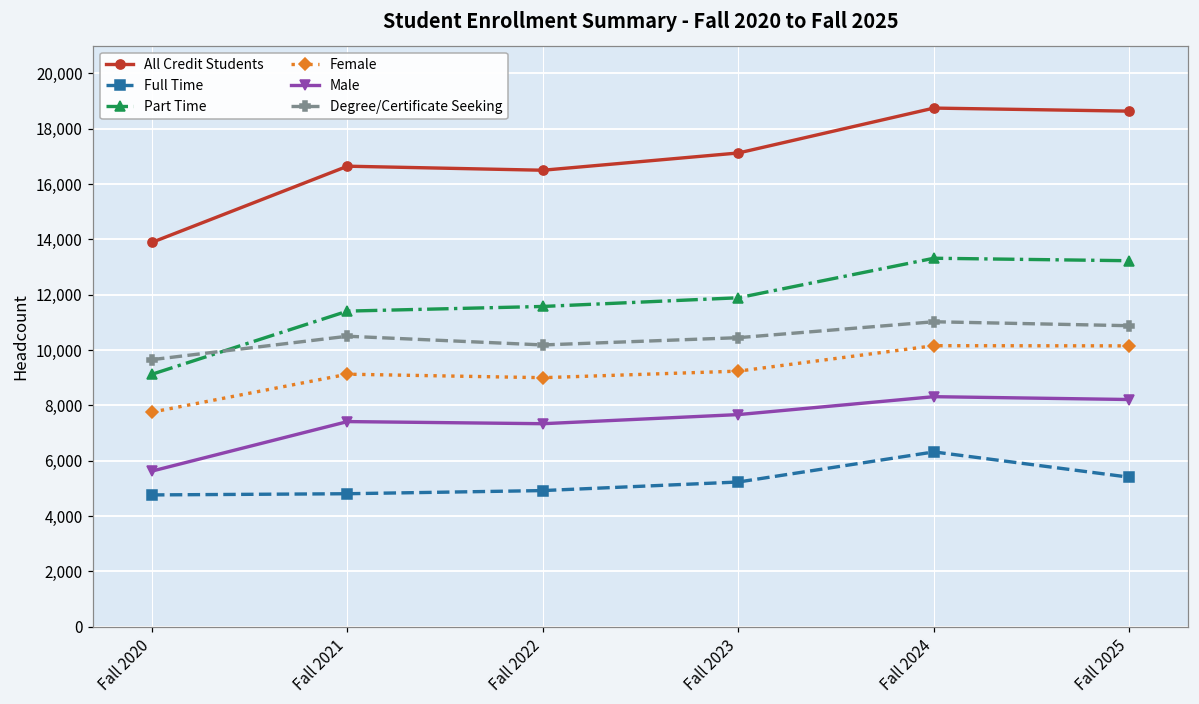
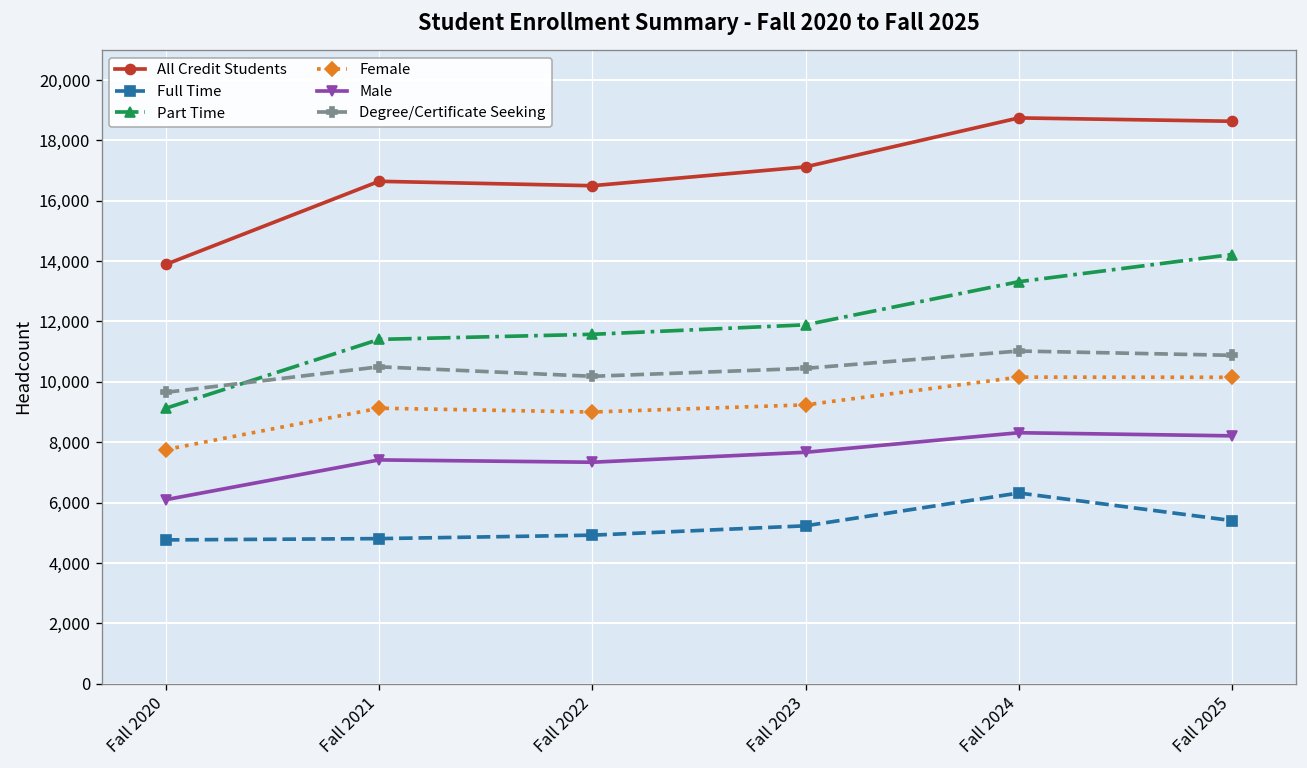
Male, Fall 2020: 5,600 -> 6,100
Part Time, Fall 2025: 13,200 -> 14,200
